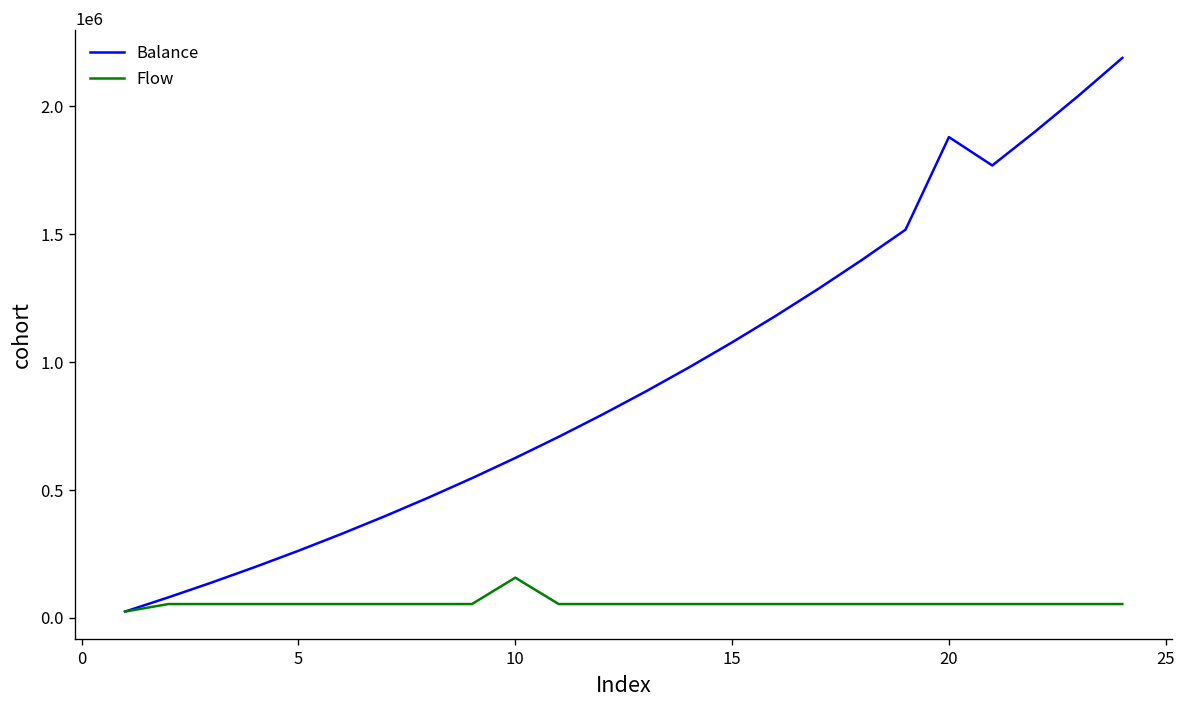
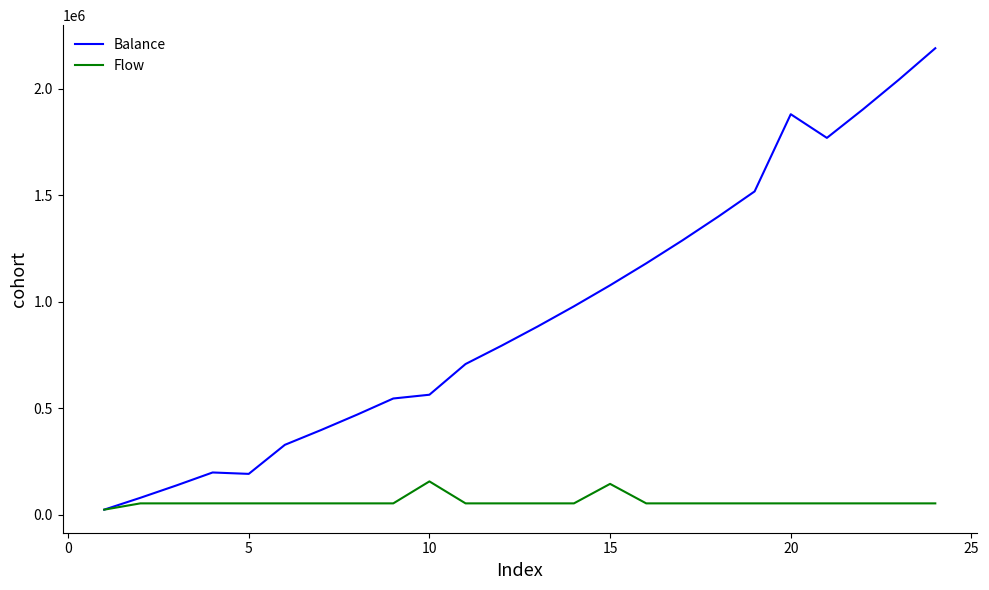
Balance, 5: 260000 -> 190000
Balance, 10: 630000 -> 560000
Flow, 15: 50000 -> 150000
